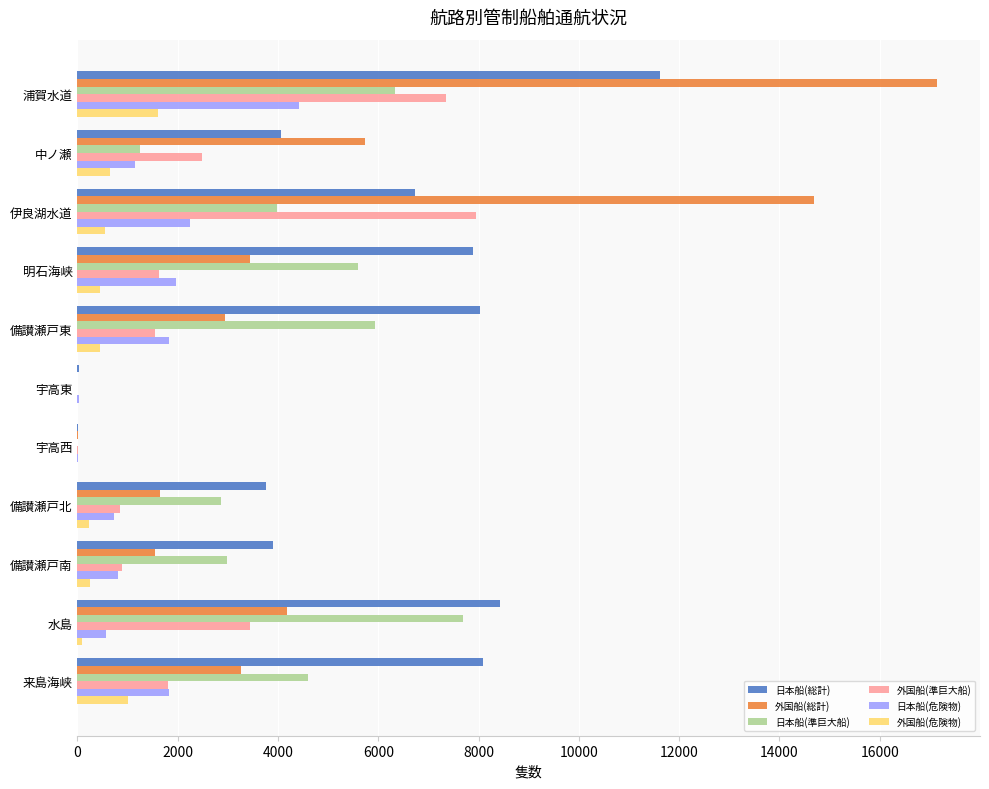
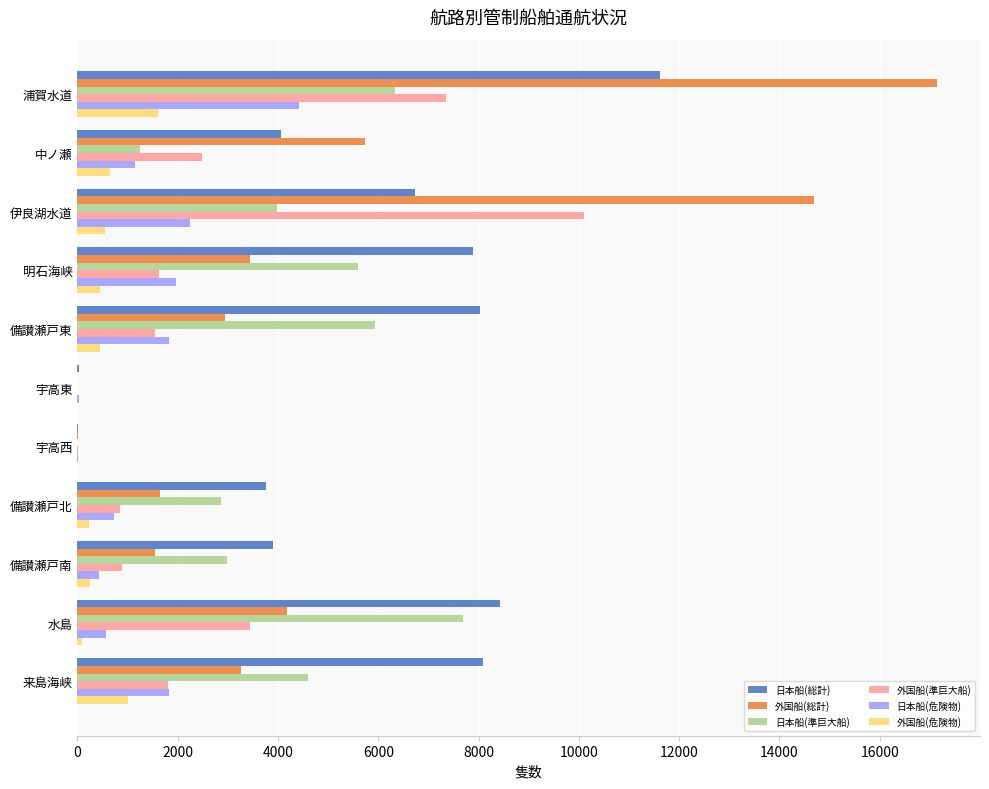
外国船(準巨大船), 伊良湖水道: 7900 -> 10100
日本船(危険物), 備讃瀬戸南: 800 -> 400
